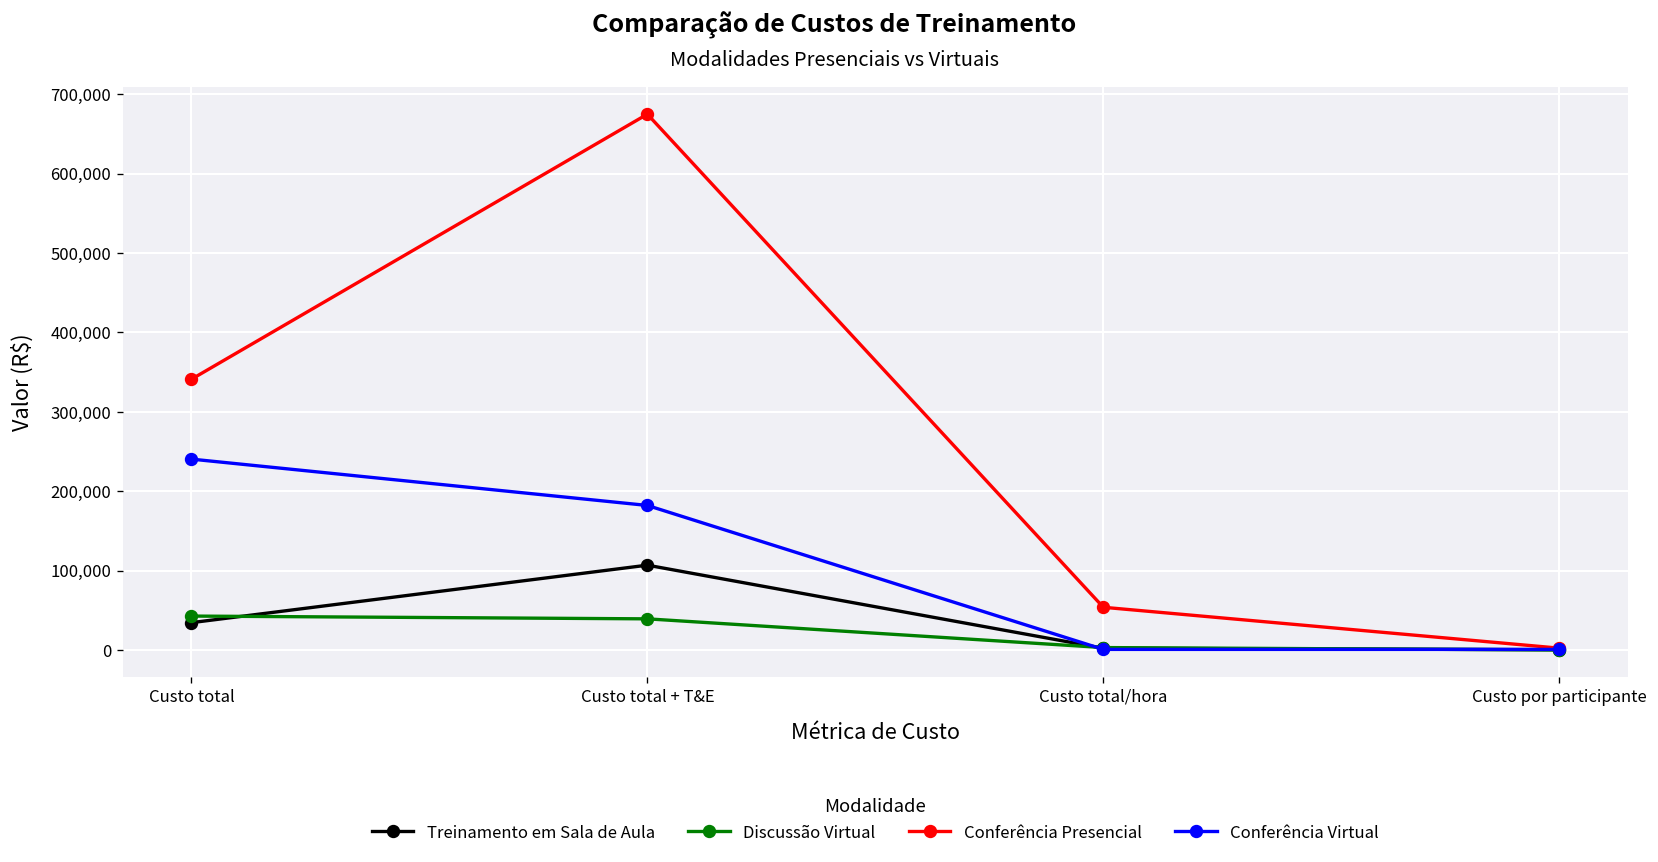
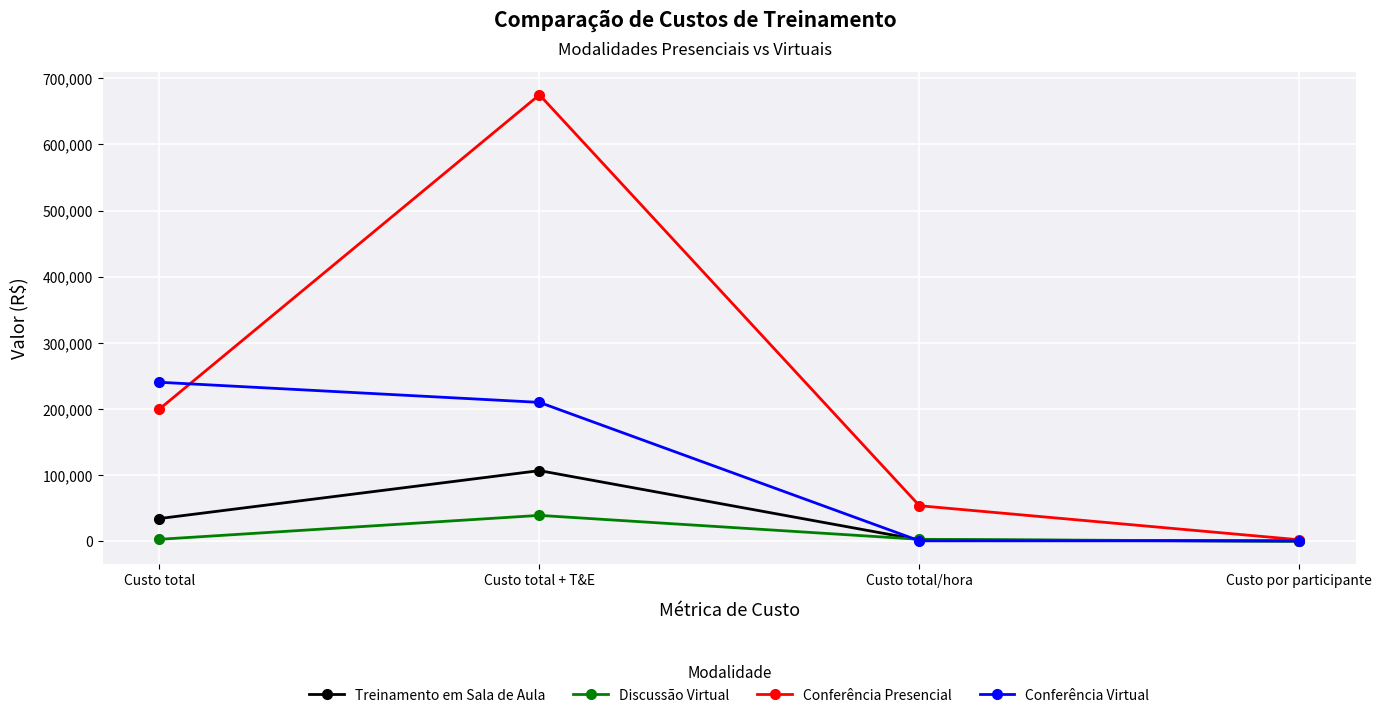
Discussão Virtual, Custo total: 40,000 -> 0
Conferência Presencial, Custo total: 340,000 -> 200,000
Conferência Virtual, Custo total + T&E: 180,000 -> 210,000
